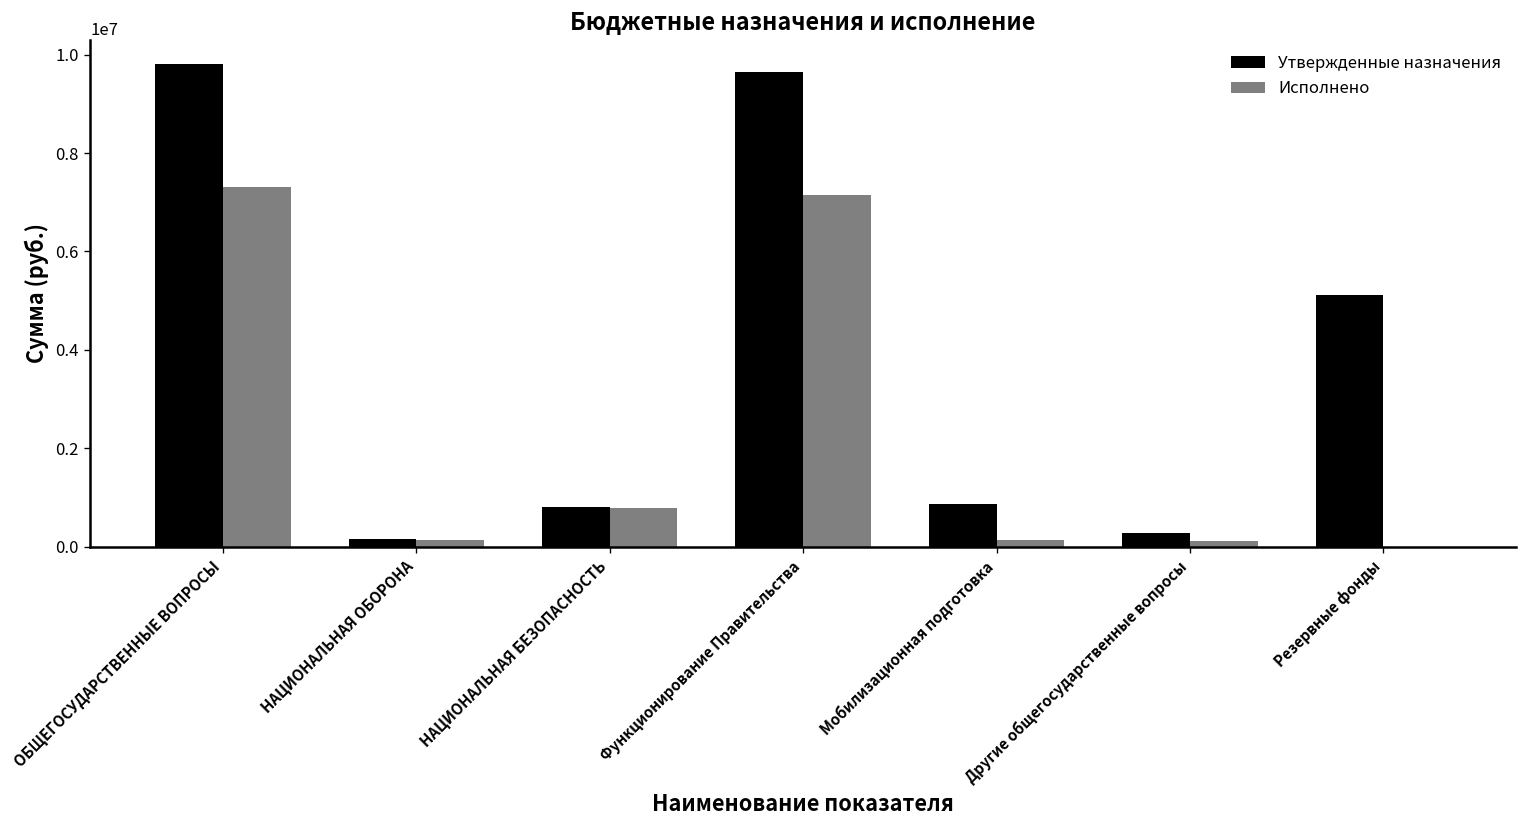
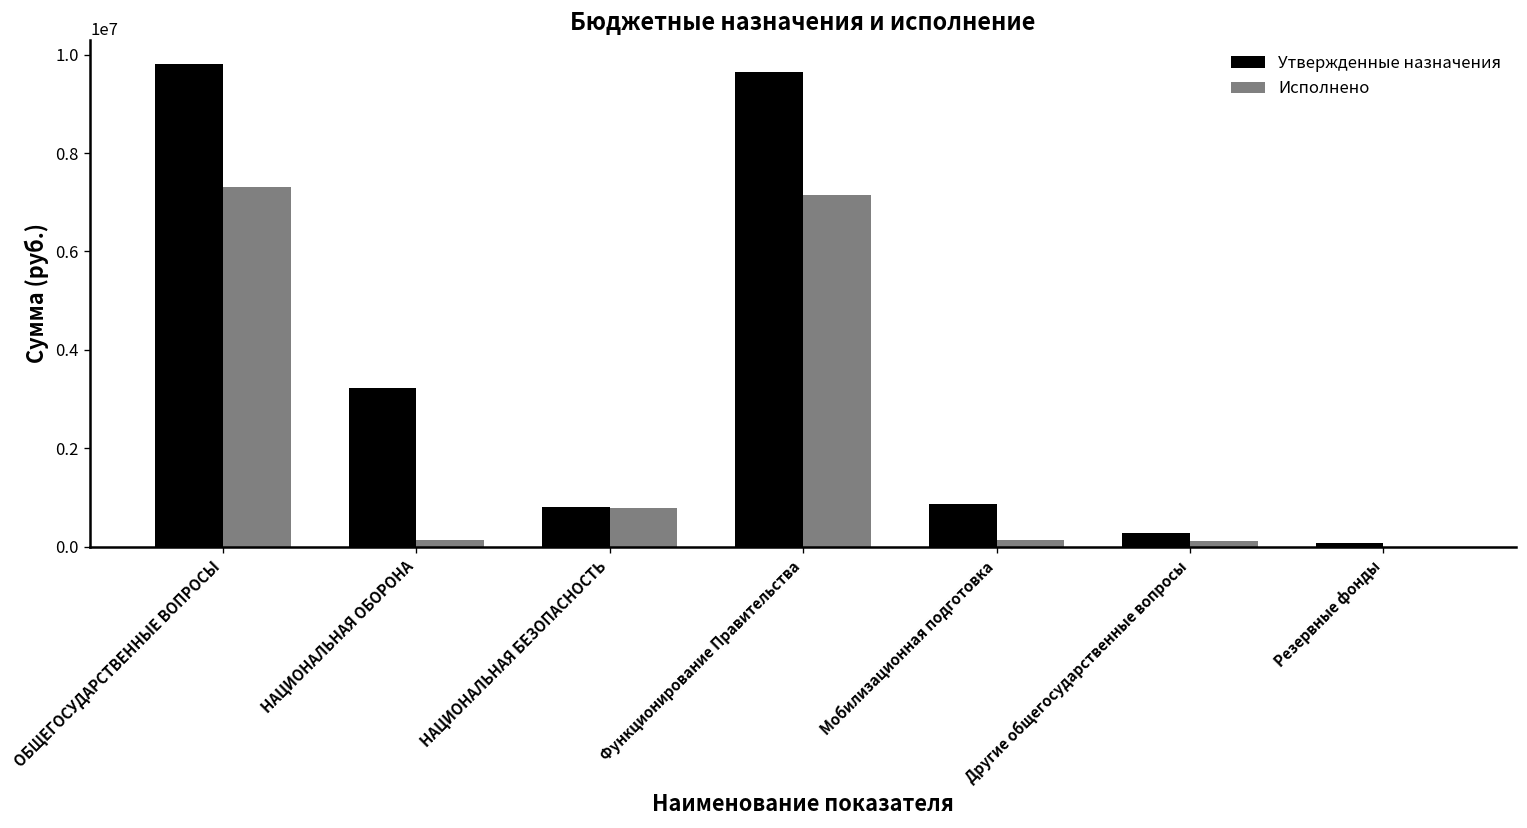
Утвержденные назначения, НАЦИОНАЛЬНАЯ ОБОРОНА: 200000 -> 3200000
Утвержденные назначения, Резервные фонды: 5100000 -> 100000
